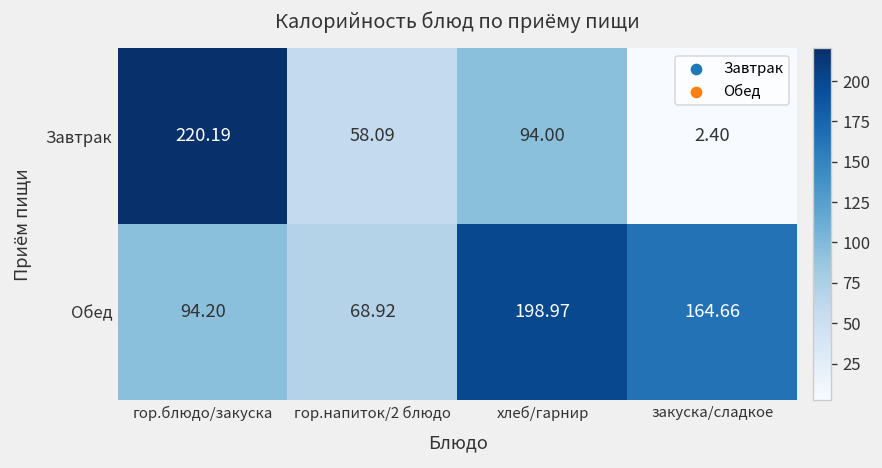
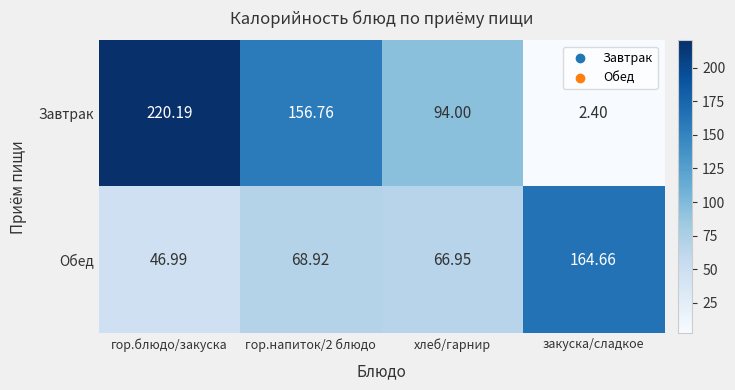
Завтрак, гор.напиток/2 блюдо: 58.09 -> 156.76
Обед, гор.блюдо/закуска: 94.20 -> 46.99
Обед, хлеб/гарнир: 198.97 -> 66.95
